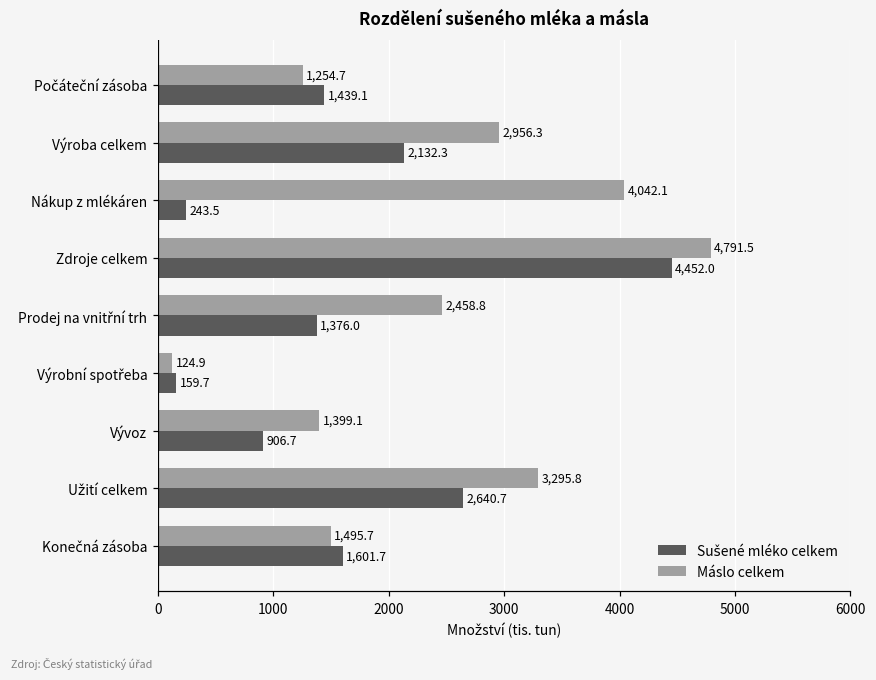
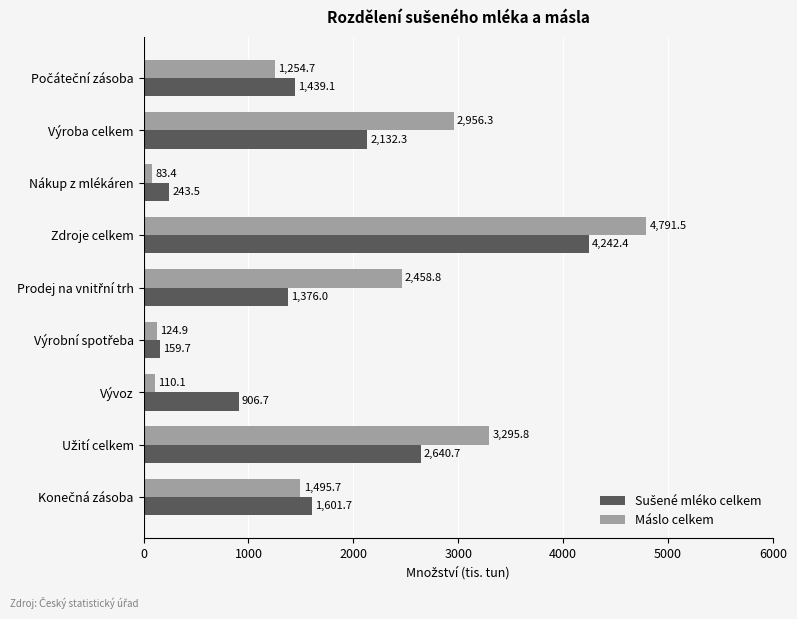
Máslo celkem, Nákup z mlékáren: 4,042.1 -> 83.4
Sušené mléko celkem, Zdroje celkem: 4,452.0 -> 4,242.4
Máslo celkem, Vývoz: 1,399.1 -> 110.1
